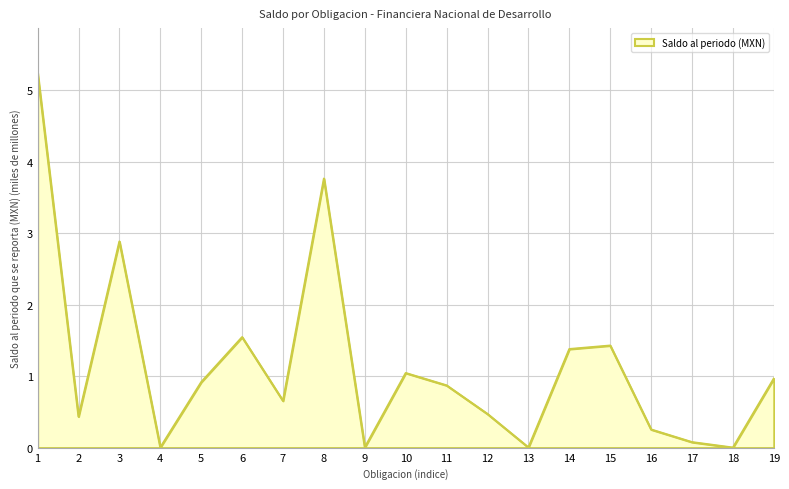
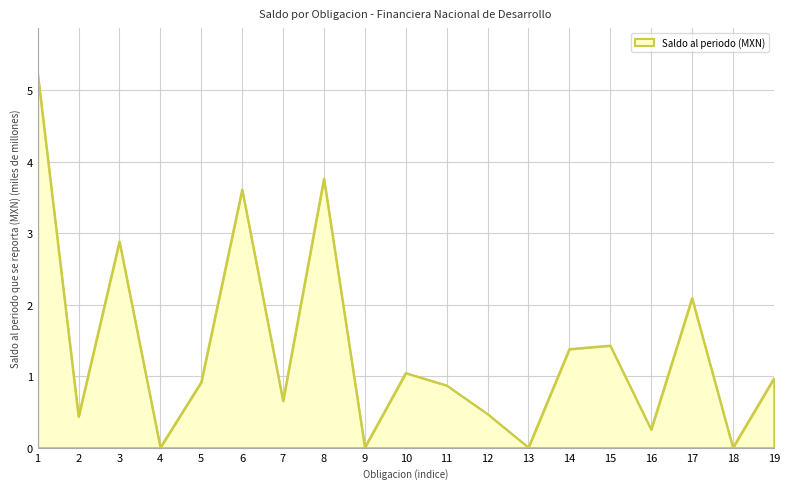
6: 1.5 -> 3.6
17: 0.1 -> 2.1
